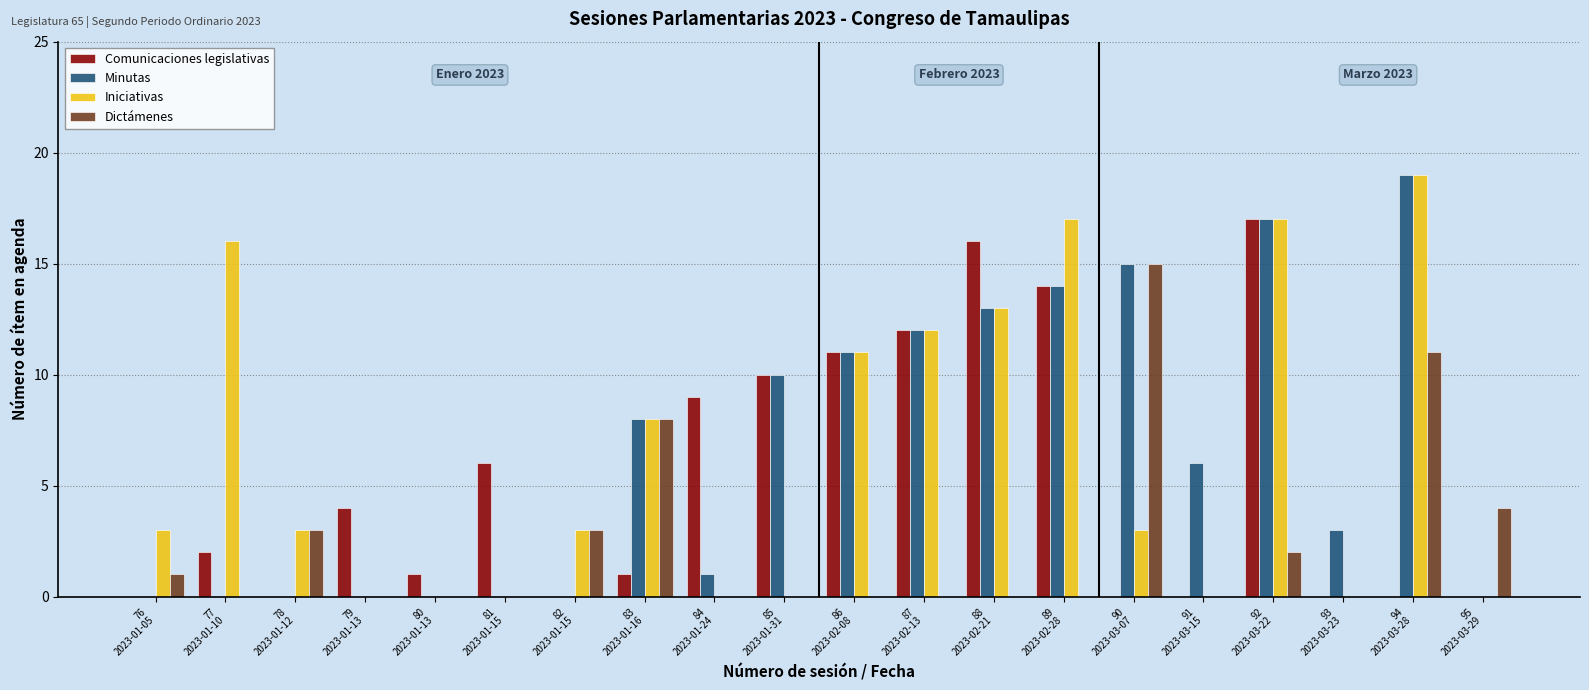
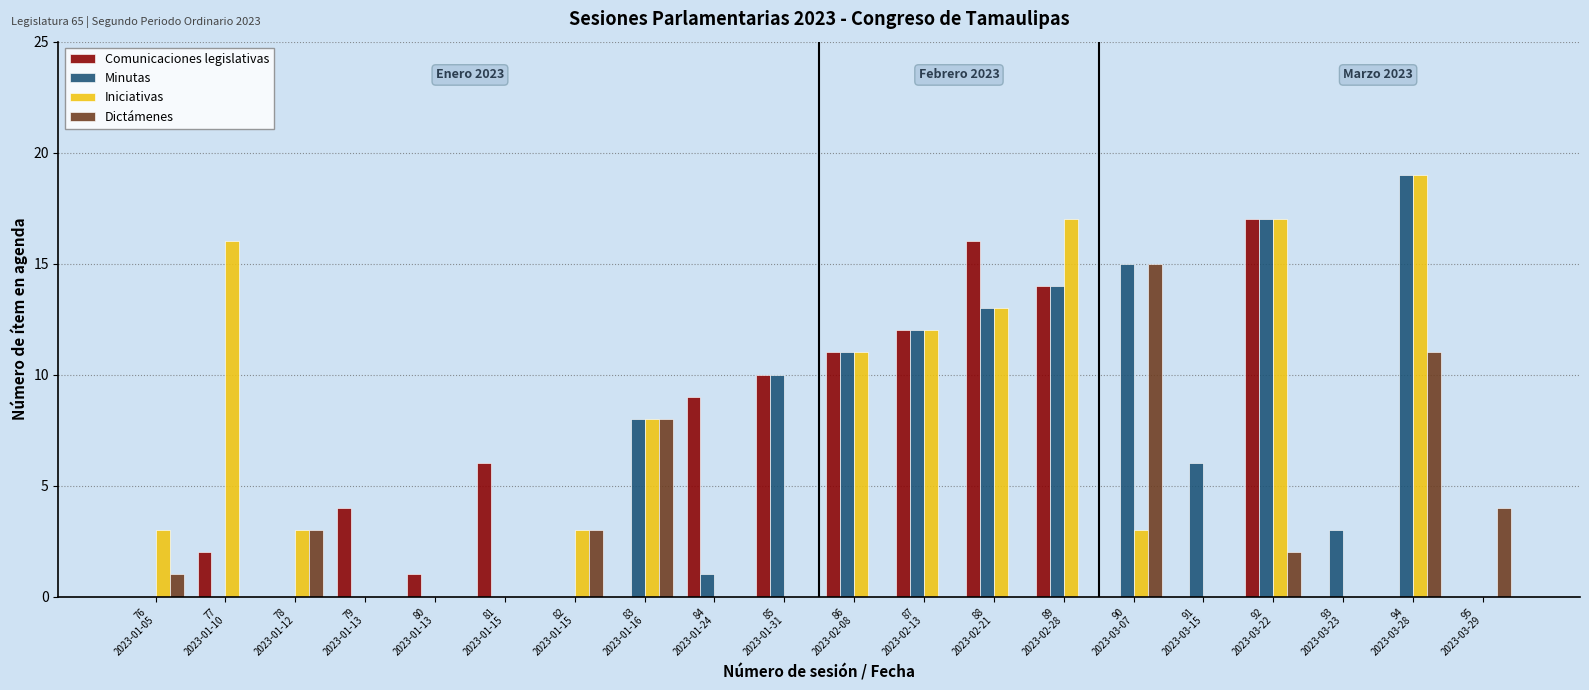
Comunicaciones legislativas, 83 2023-01-16: 1 -> 0
